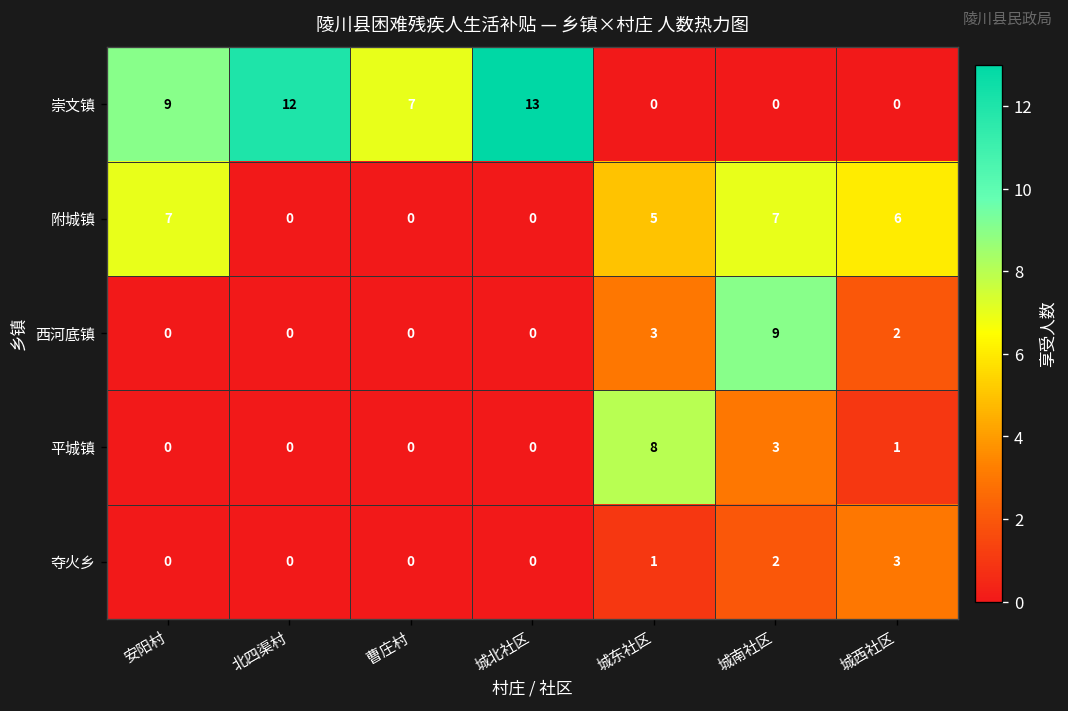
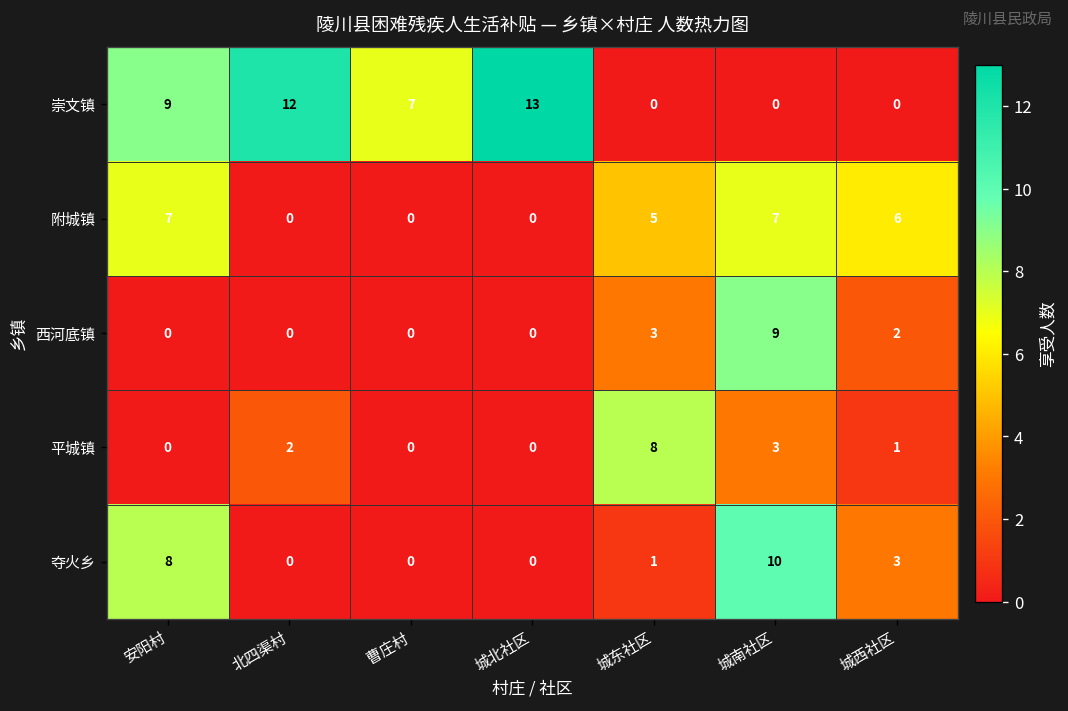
平城镇, 北四渠村: 0 -> 2
夺火乡, 安阳村: 0 -> 8
夺火乡, 城南社区: 2 -> 10
